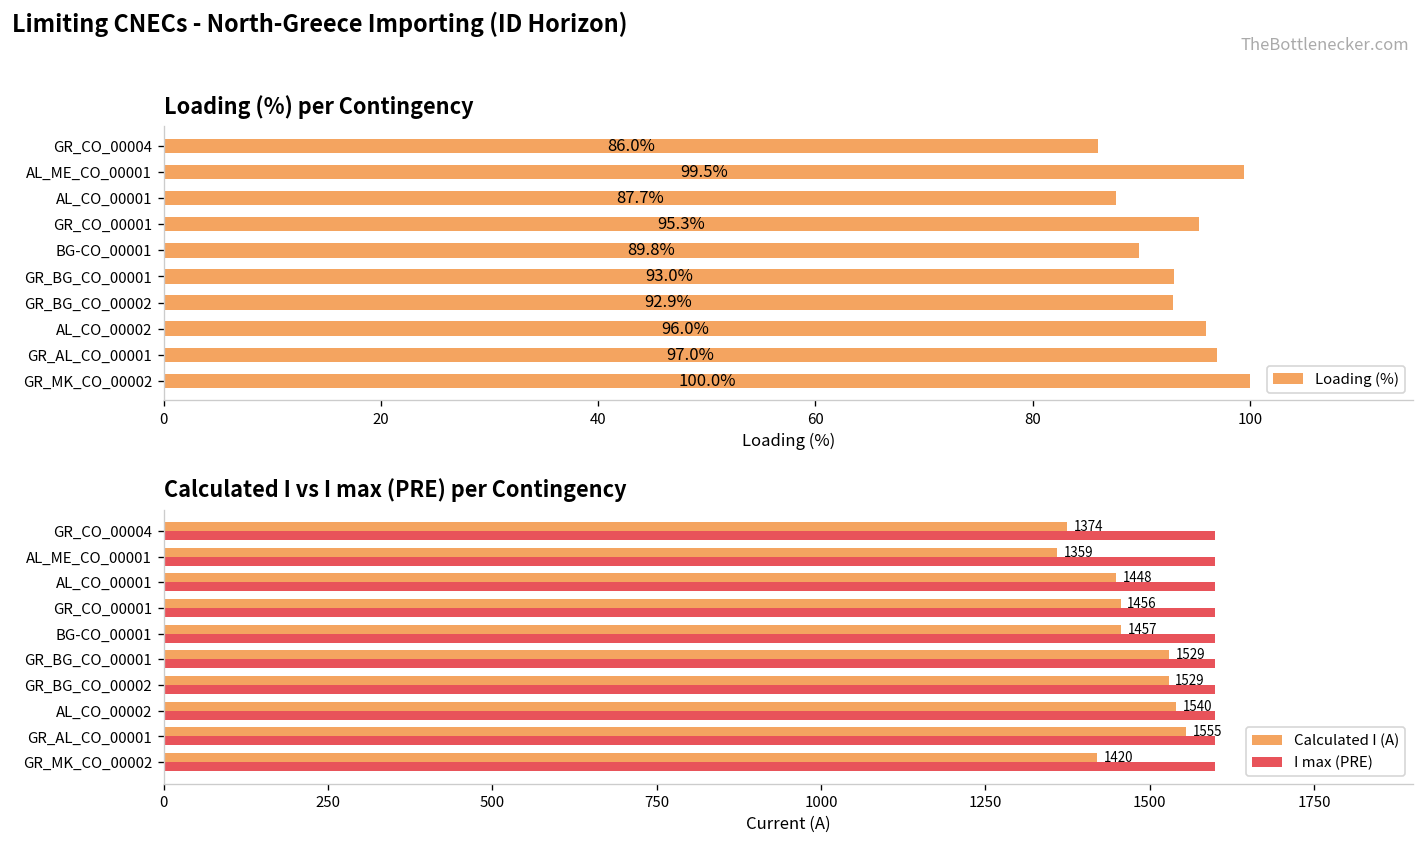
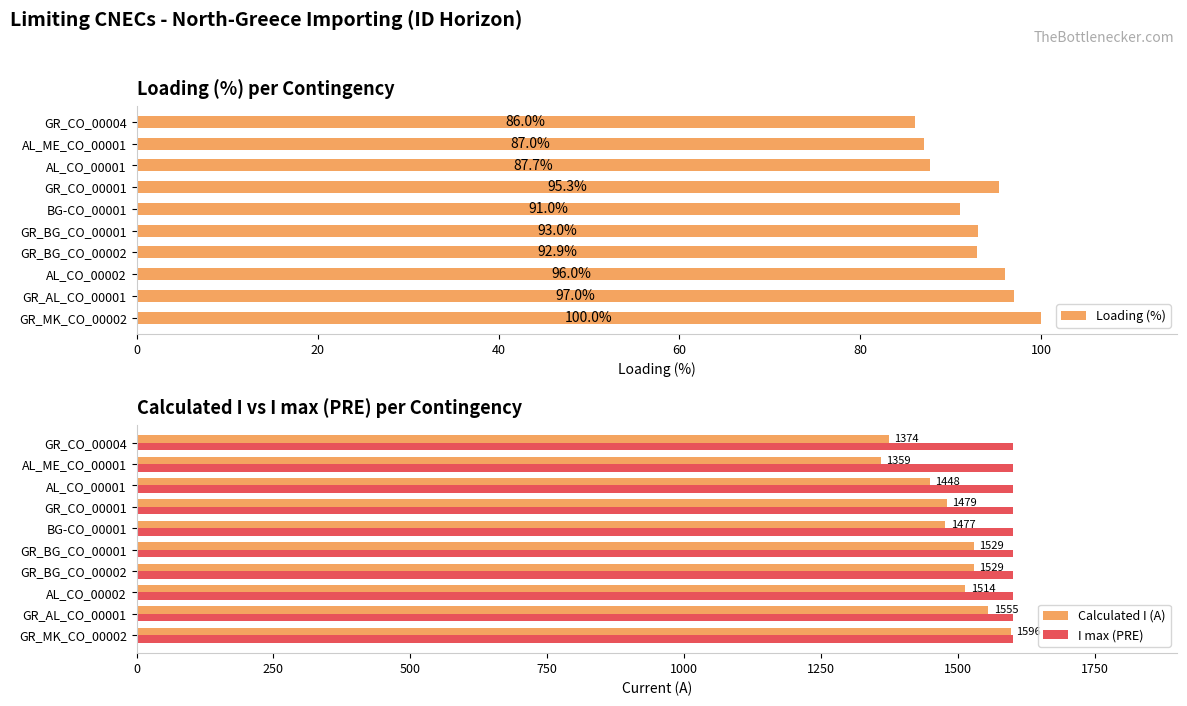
Loading (%) per Contingency, AL_ME_CO_00001: 99.5% -> 87.0%
Loading (%) per Contingency, BG-CO_00001: 89.8% -> 91.0%
Calculated I vs I max (PRE) per Contingency, Calculated I (A), GR_CO_00001: 1456 -> 1479
Calculated I vs I max (PRE) per Contingency, Calculated I (A), BG-CO_00001: 1457 -> 1477
Calculated I vs I max (PRE) per Contingency, Calculated I (A), AL_CO_00002: 1540 -> 1514
Calculated I vs I max (PRE) per Contingency, Calculated I (A), GR_MK_CO_00002: 1420 -> 1600
